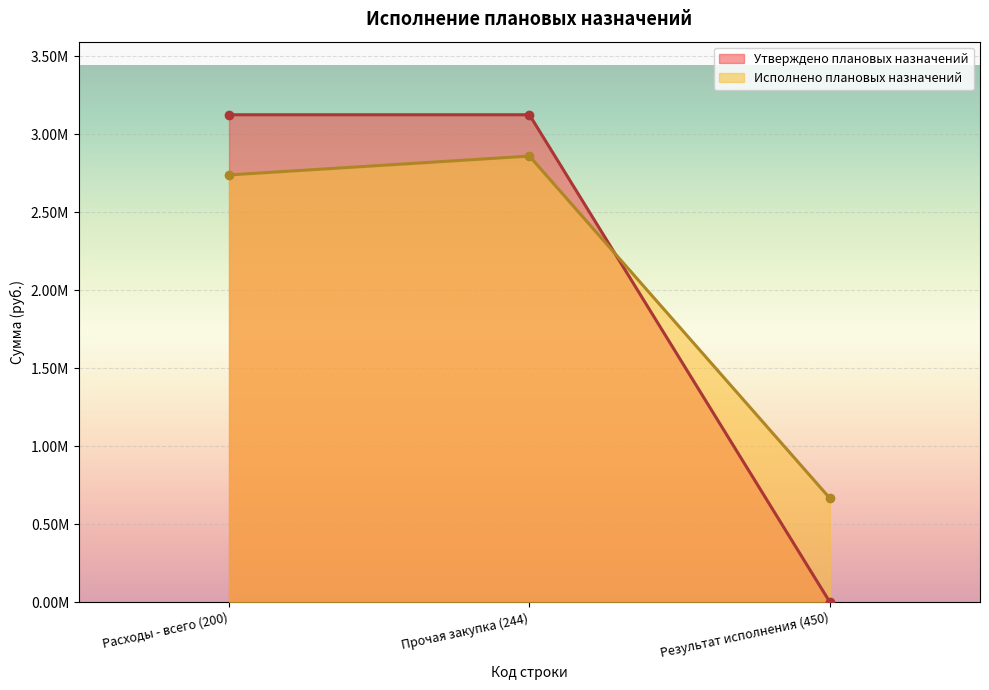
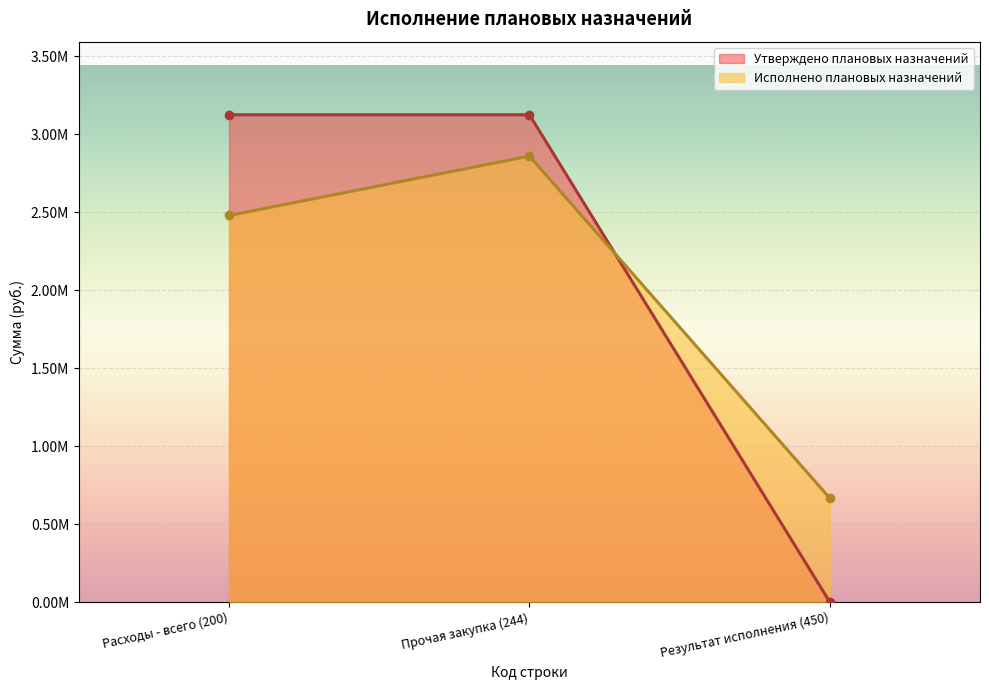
Исполнено плановых назначений, Расходы - всего (200): 2740000 -> 2480000
